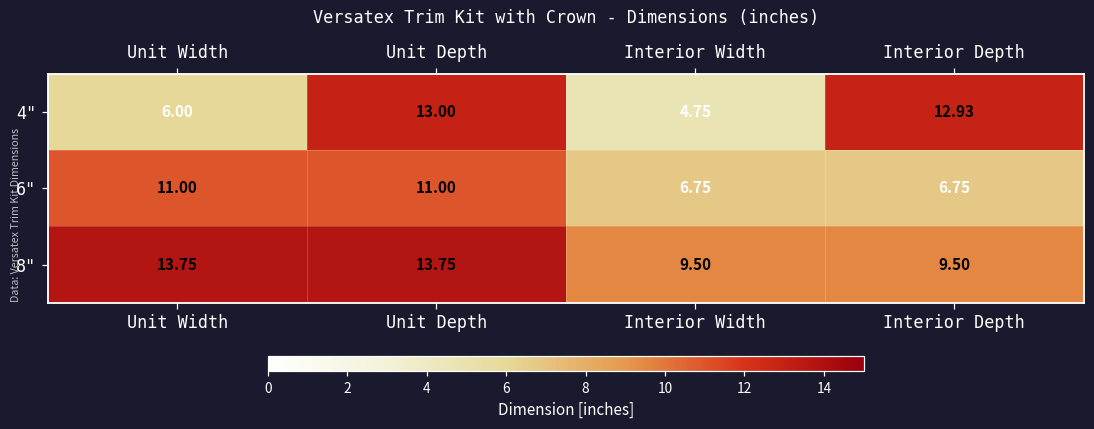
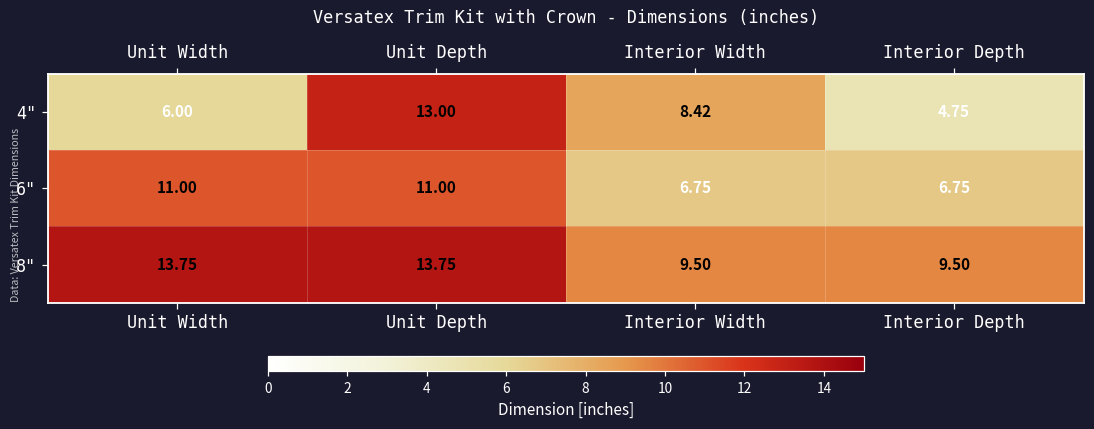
4", Interior Width: 4.75 -> 8.42
4", Interior Depth: 12.93 -> 4.75
